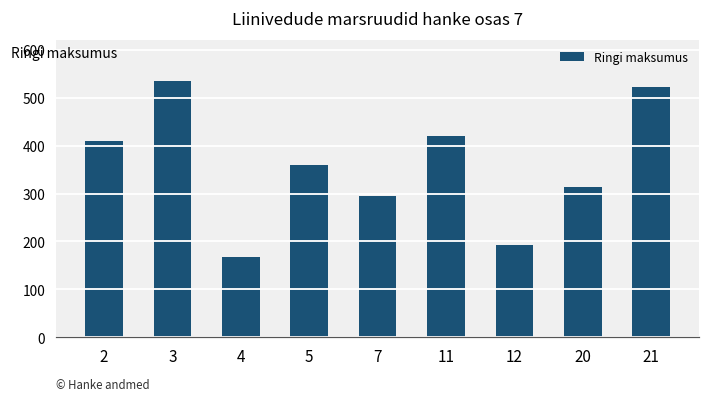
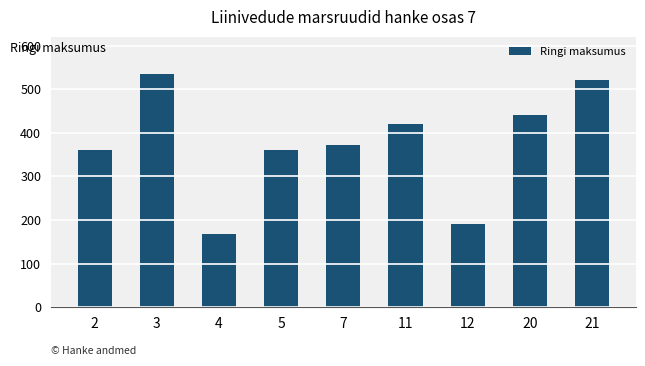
2: 410 -> 360
7: 290 -> 370
20: 310 -> 440
